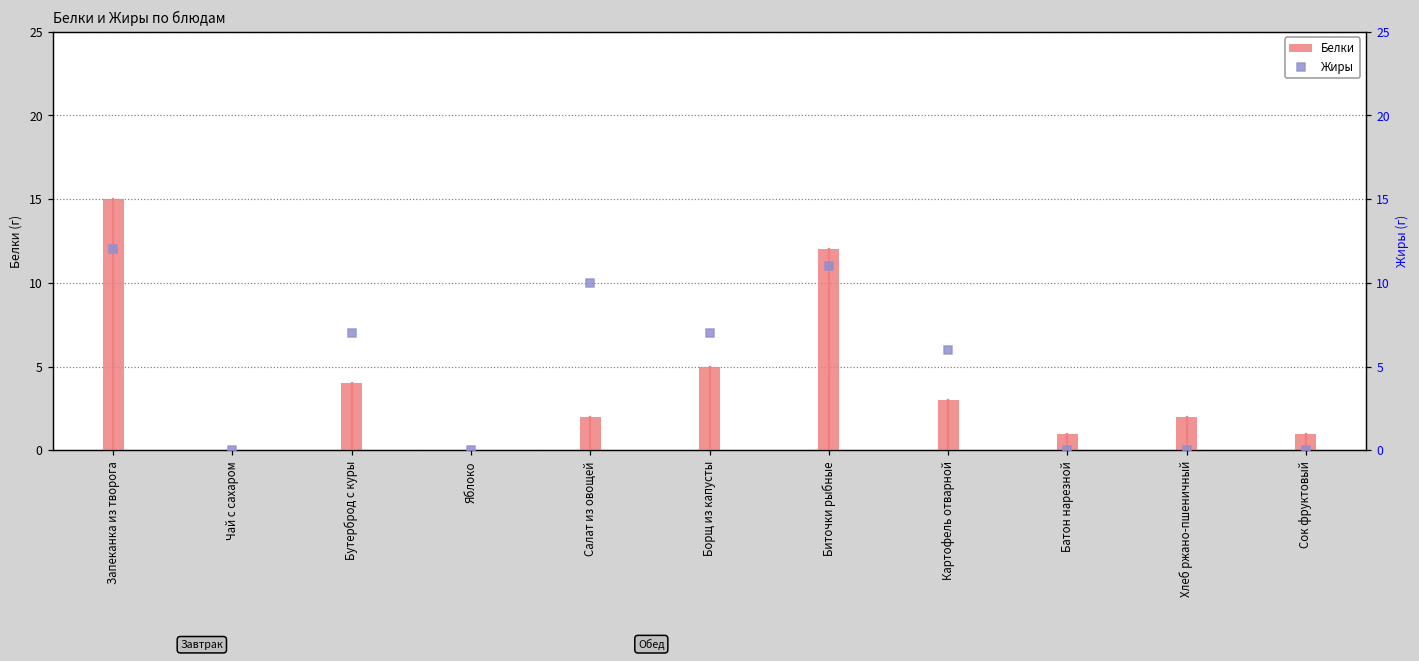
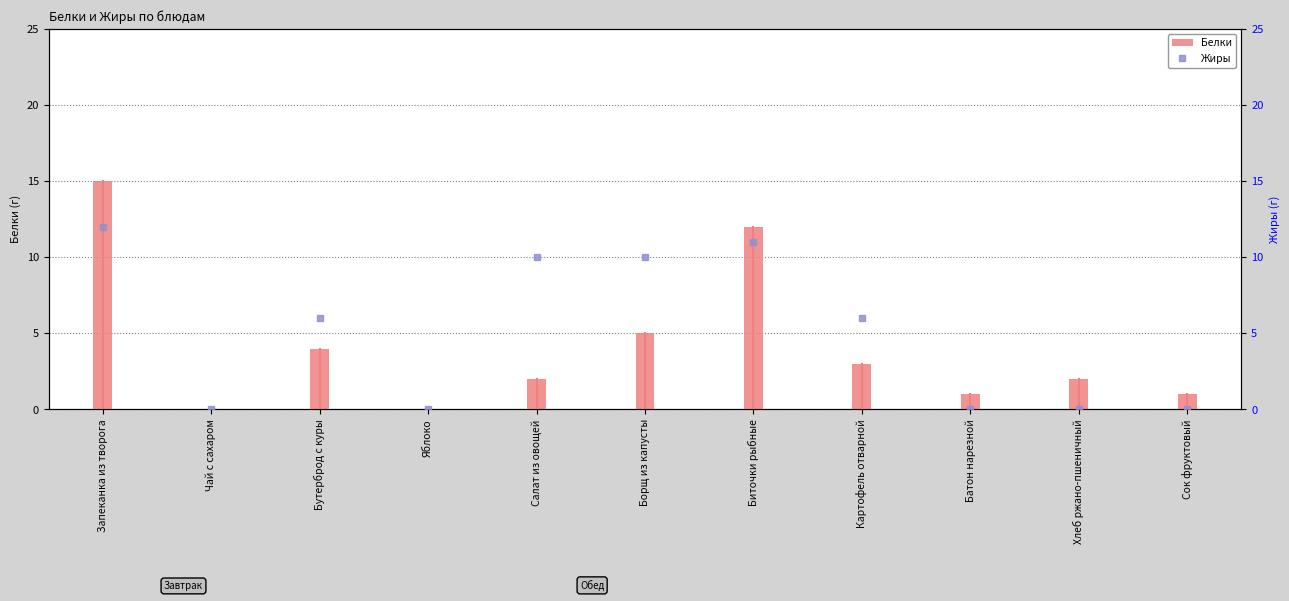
Жиры, Бутерброд с куры: 7 -> 6
Жиры, Борщ из капусты: 7 -> 10
